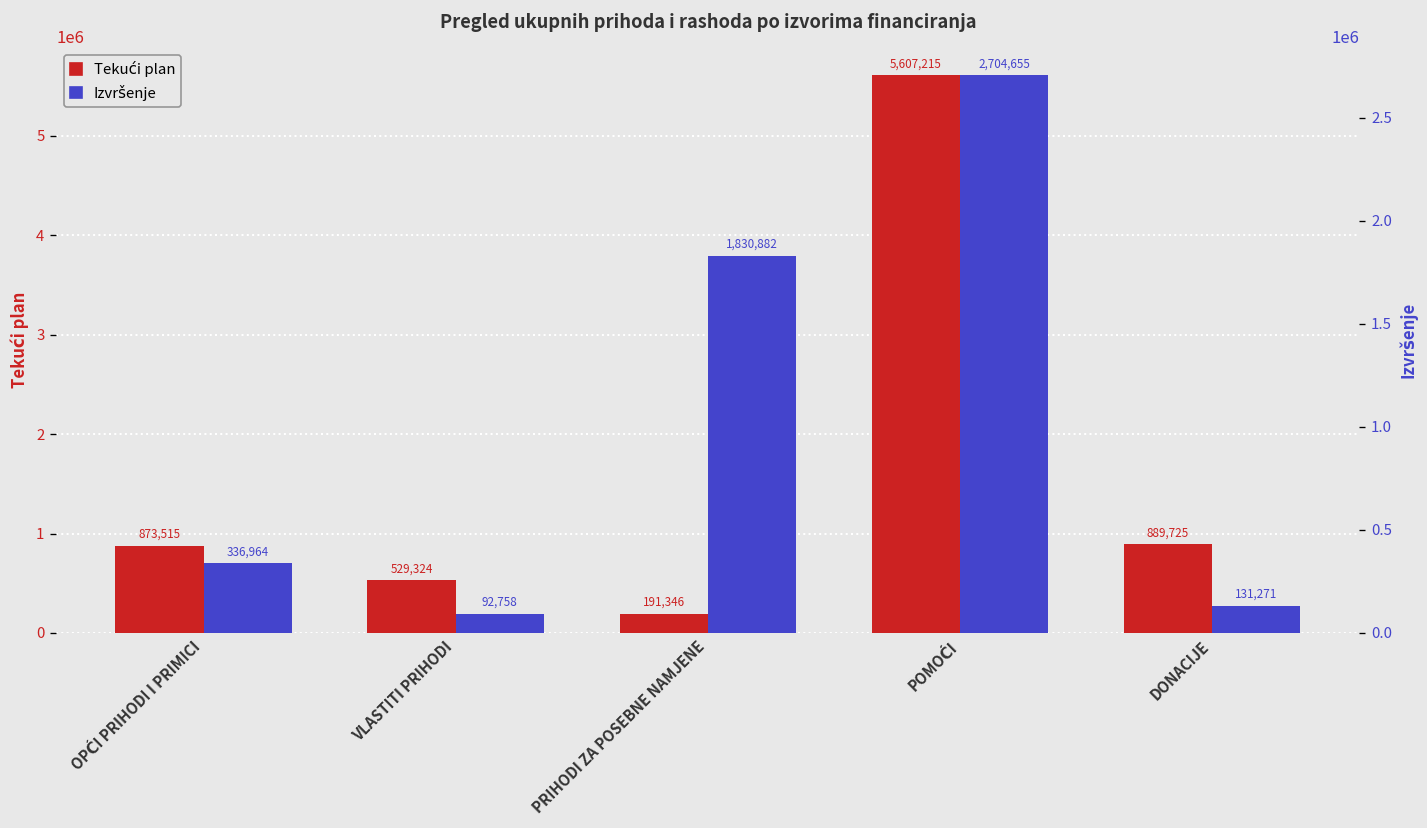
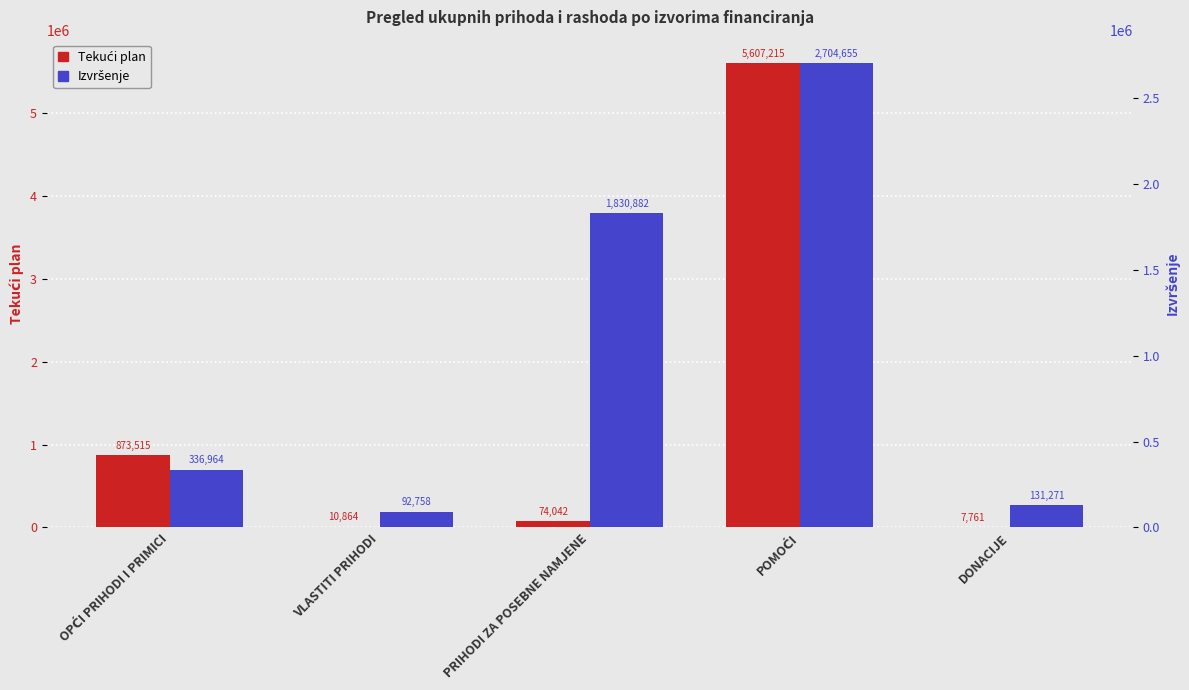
Tekući plan, VLASTITI PRIHODI: 529,324 -> 10,864
Tekući plan, PRIHODI ZA POSEBNE NAMJENE: 191,346 -> 74,042
Tekući plan, DONACIJE: 889,725 -> 7,761
